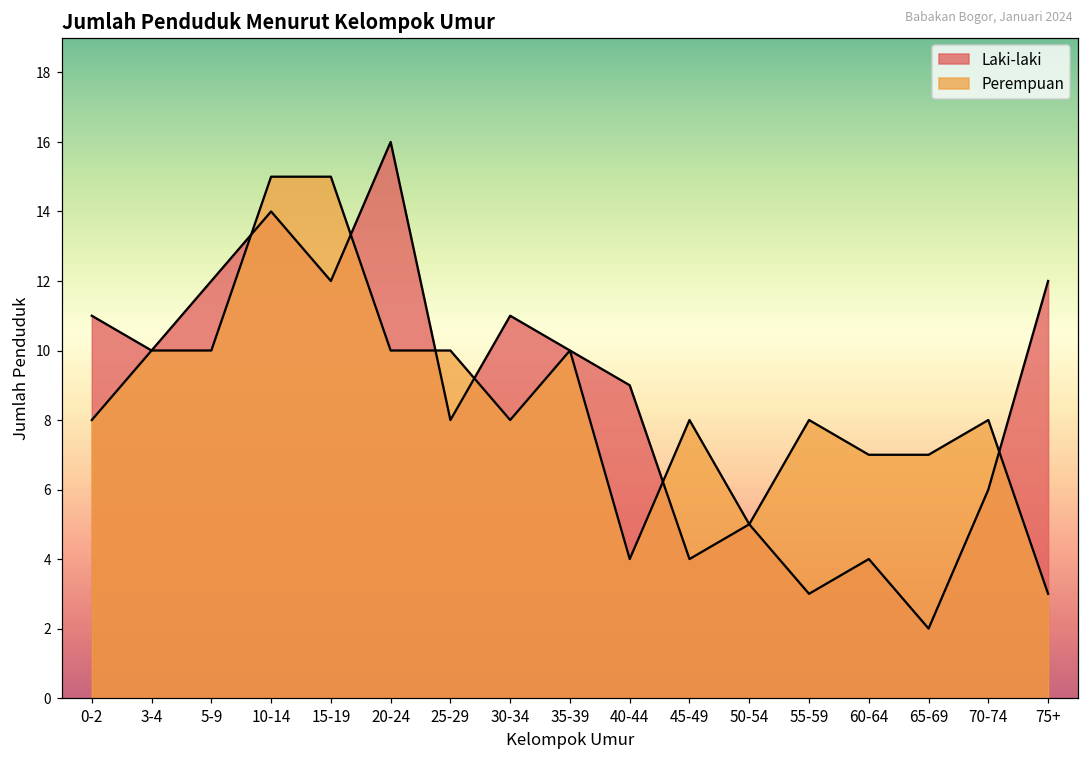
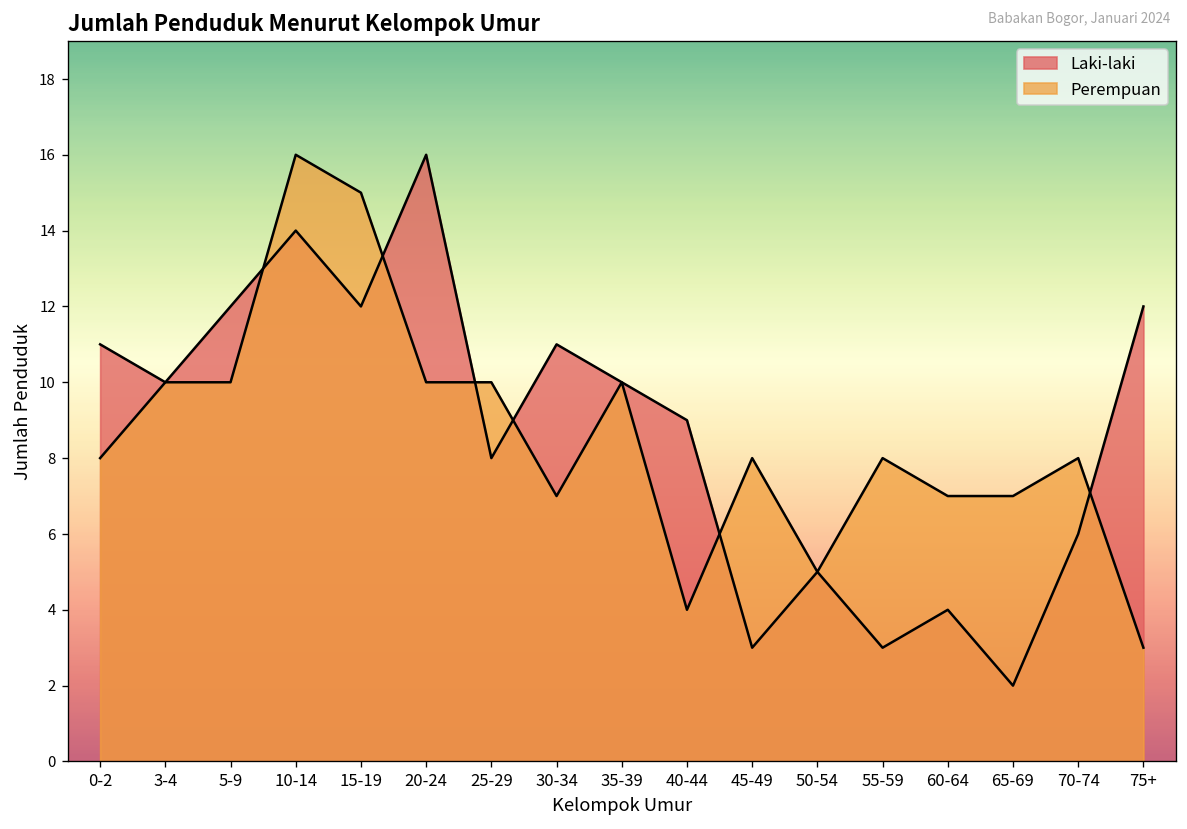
Perempuan, 10-14: 15 -> 16
Perempuan, 30-34: 8 -> 7
Laki-laki, 45-49: 4 -> 3
